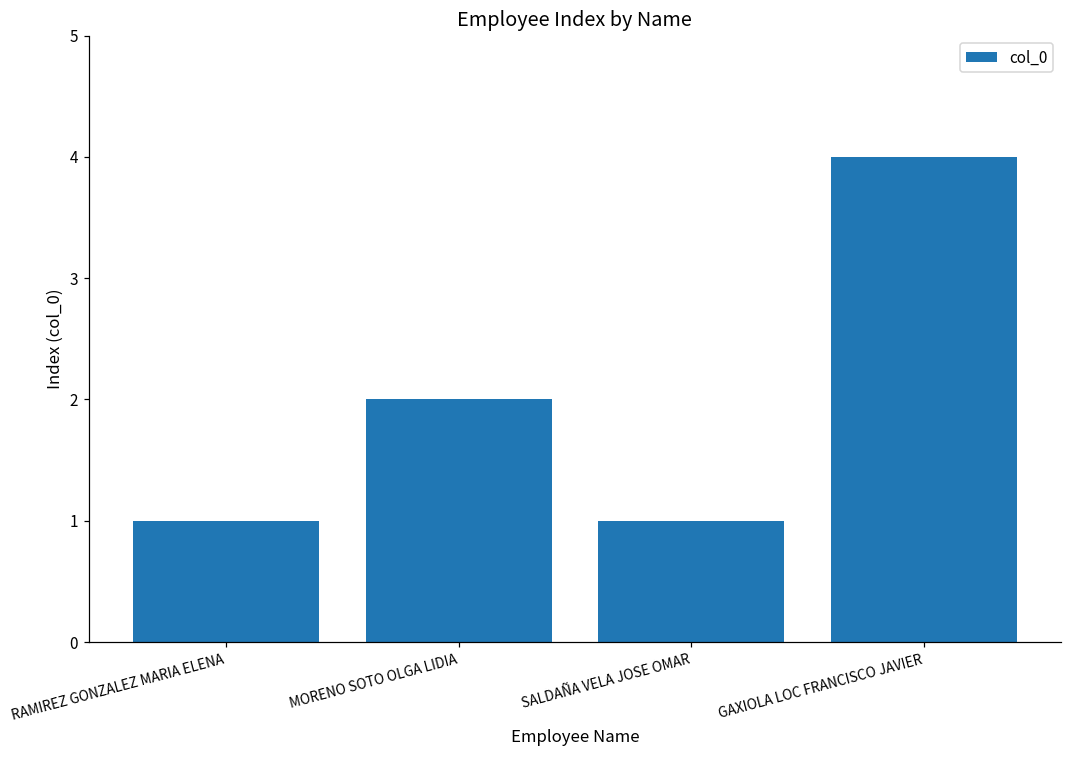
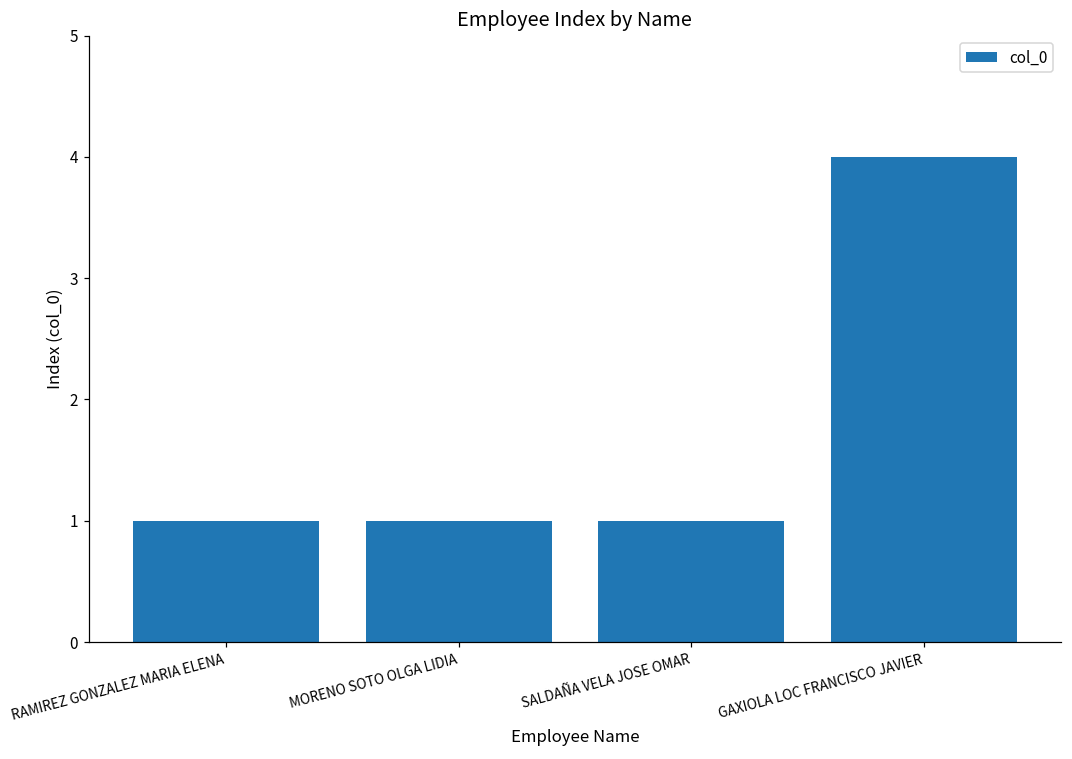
MORENO SOTO OLGA LIDIA: 2 -> 1
